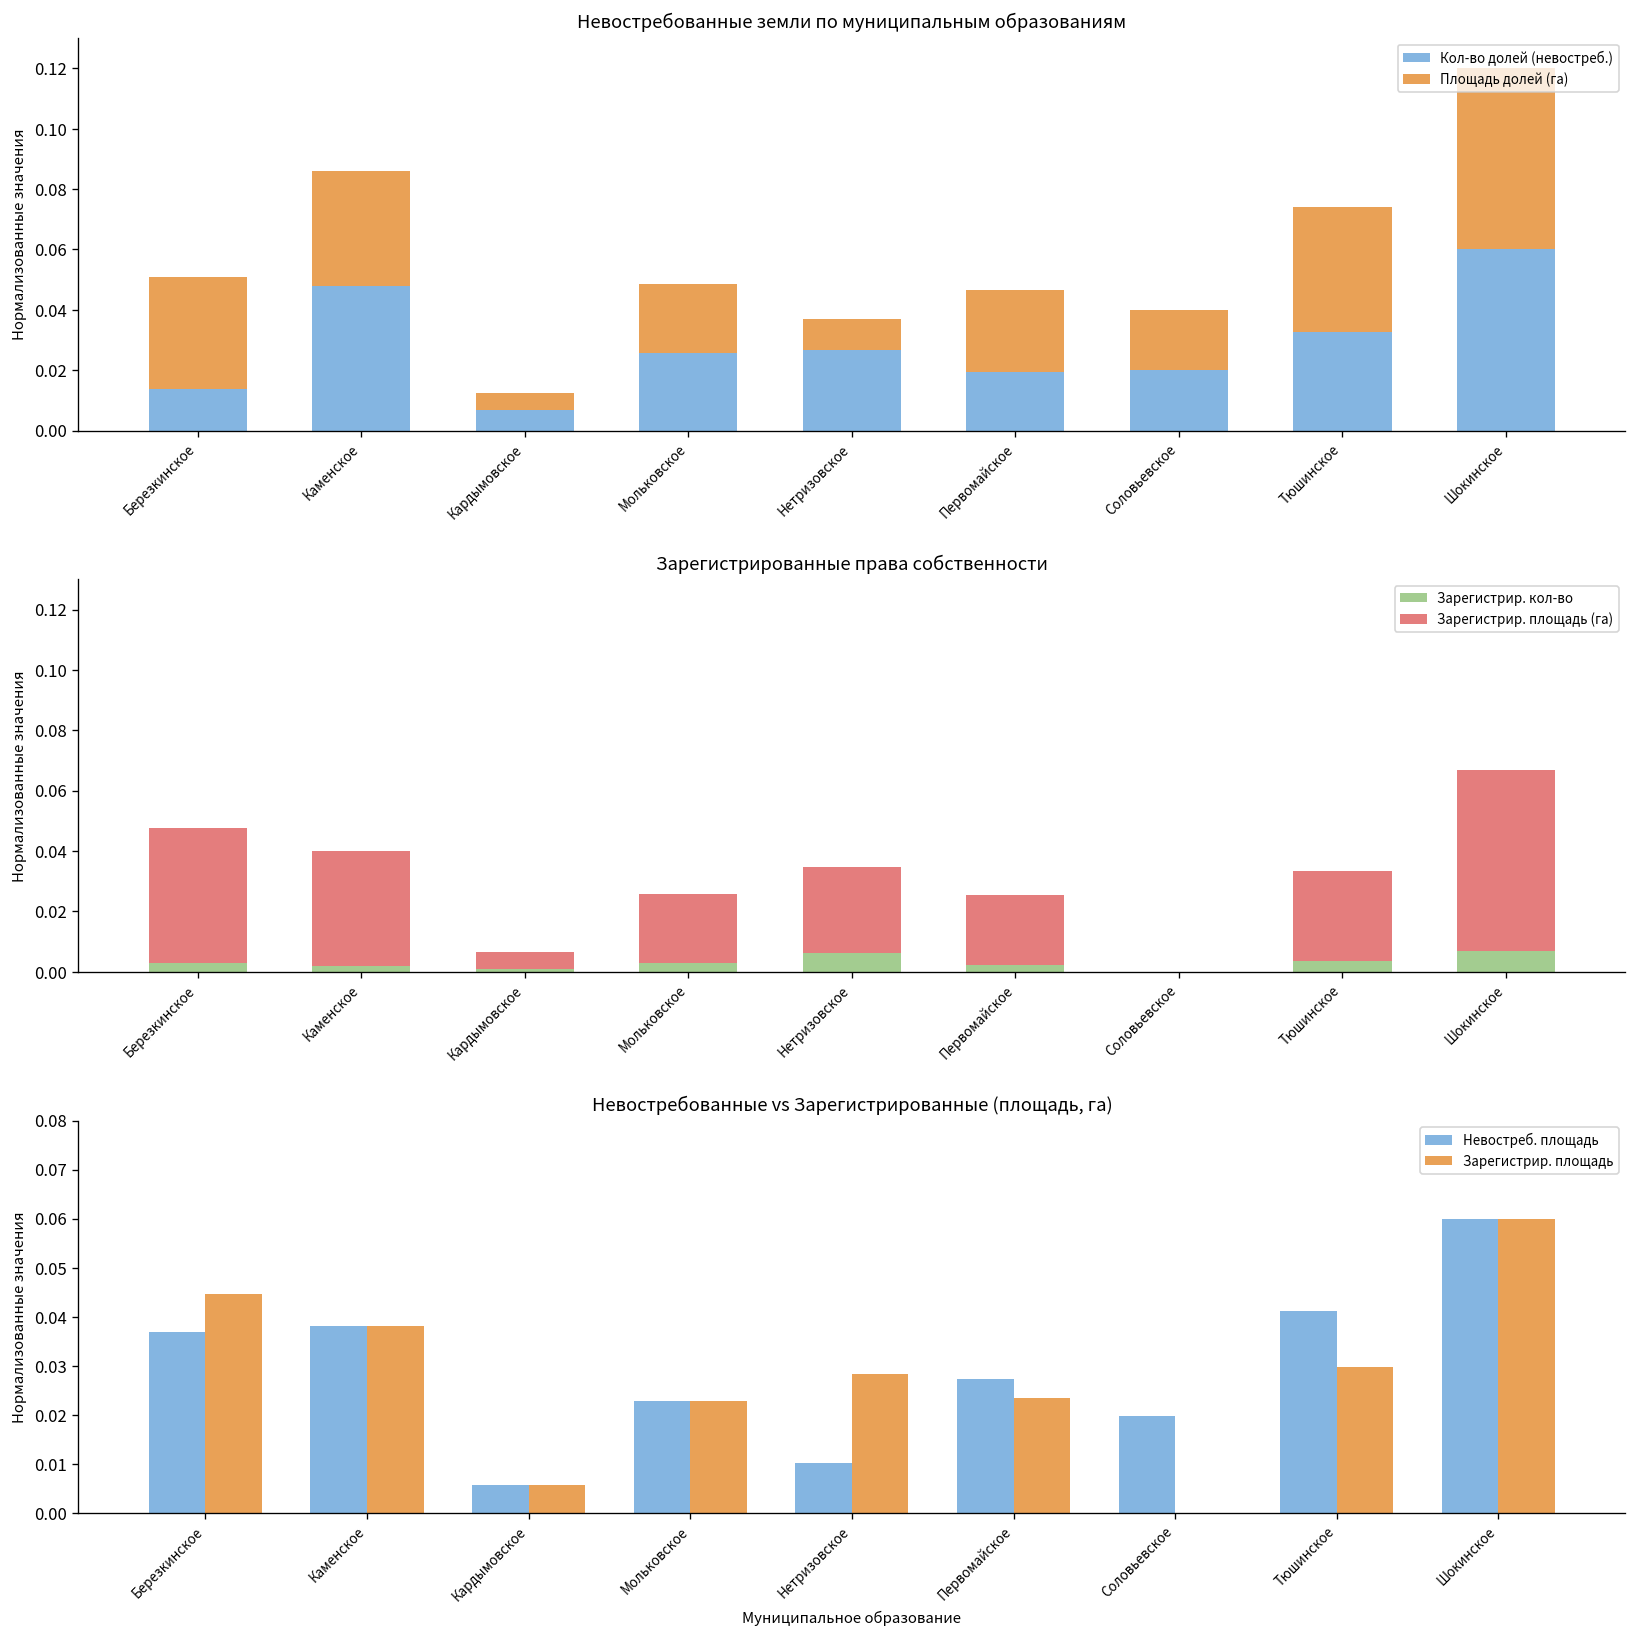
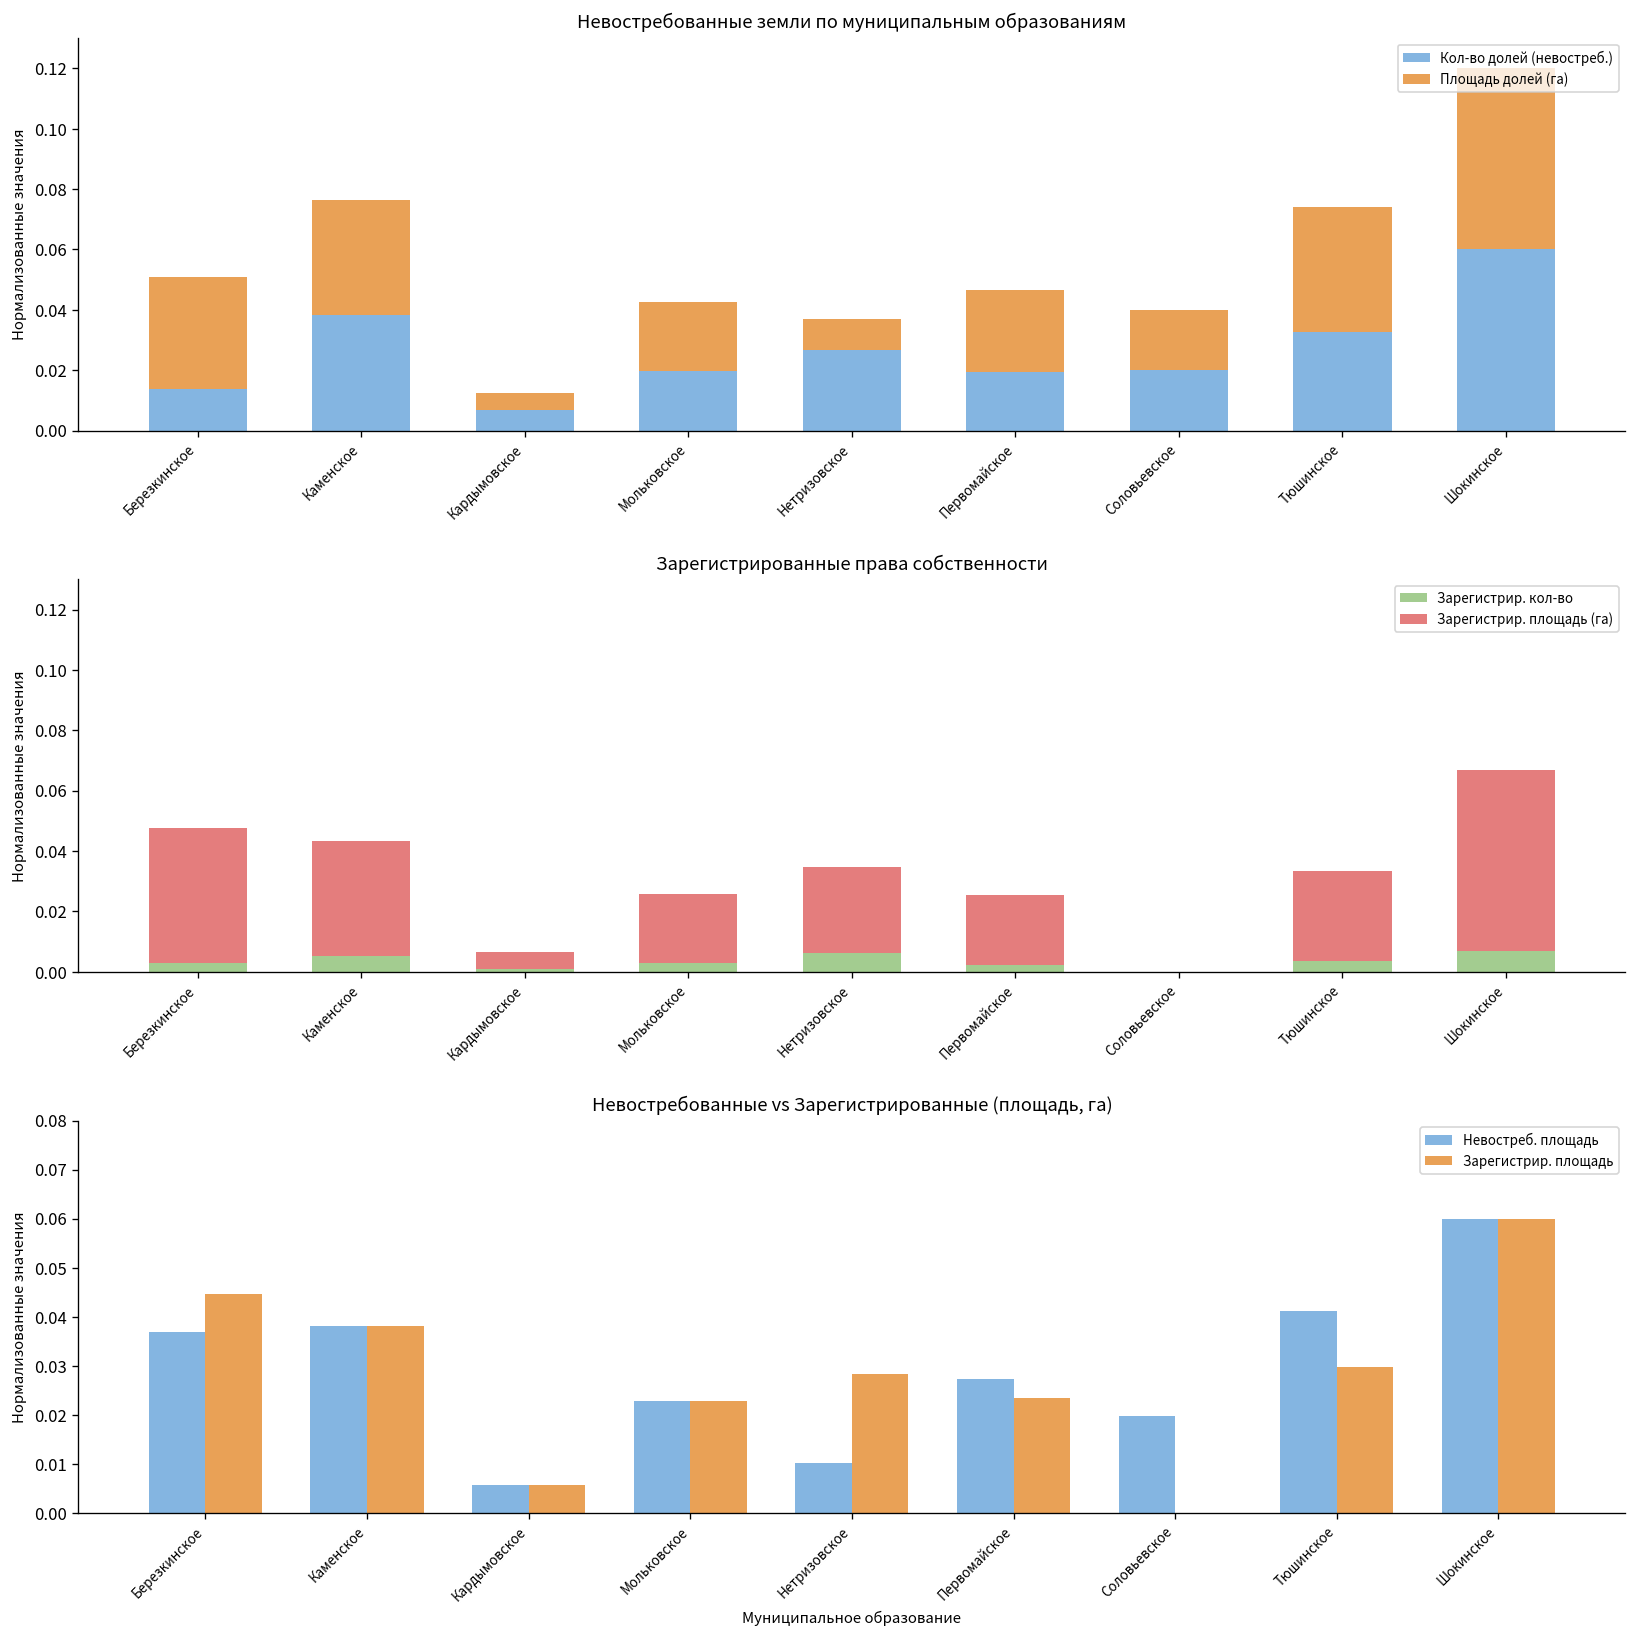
Невостребованные земли по муниципальным образованиям, Кол-во долей (невостреб.), Каменское: 0.048 -> 0.038
Невостребованные земли по муниципальным образованиям, Кол-во долей (невостреб.), Мольковское: 0.026 -> 0.020
Зарегистрированные права собственности, Зарегистрир. кол-во, Каменское: 0.002 -> 0.005
